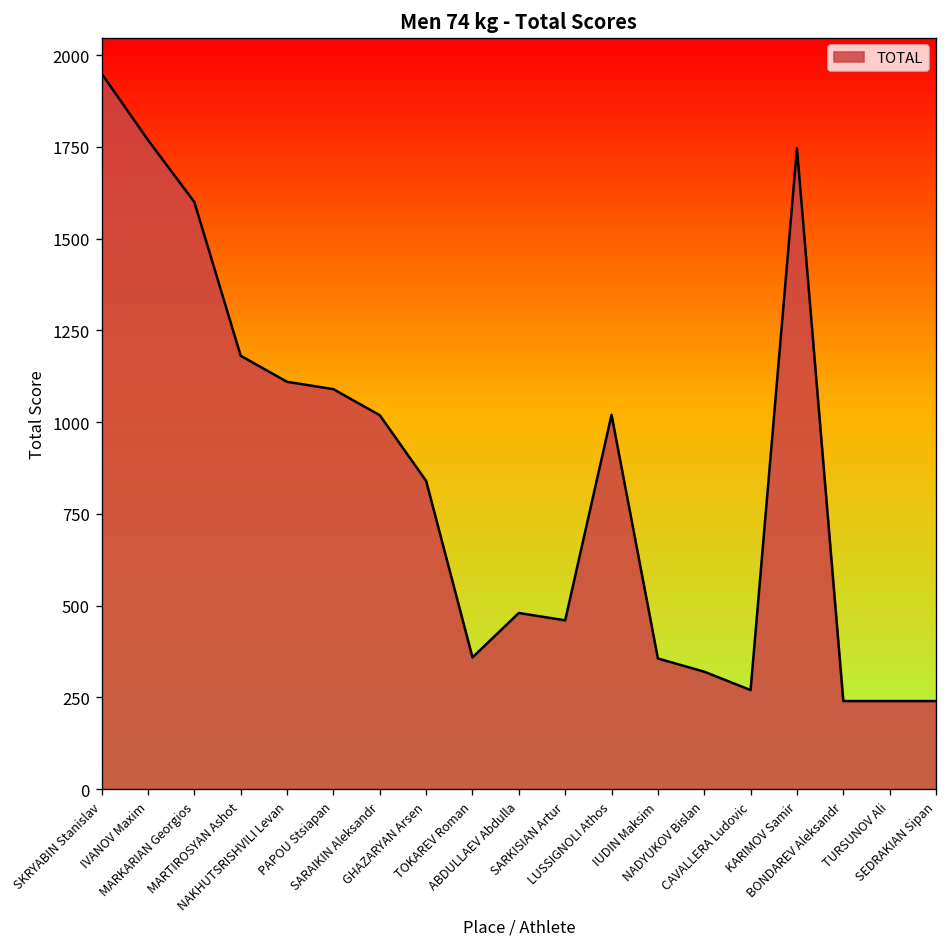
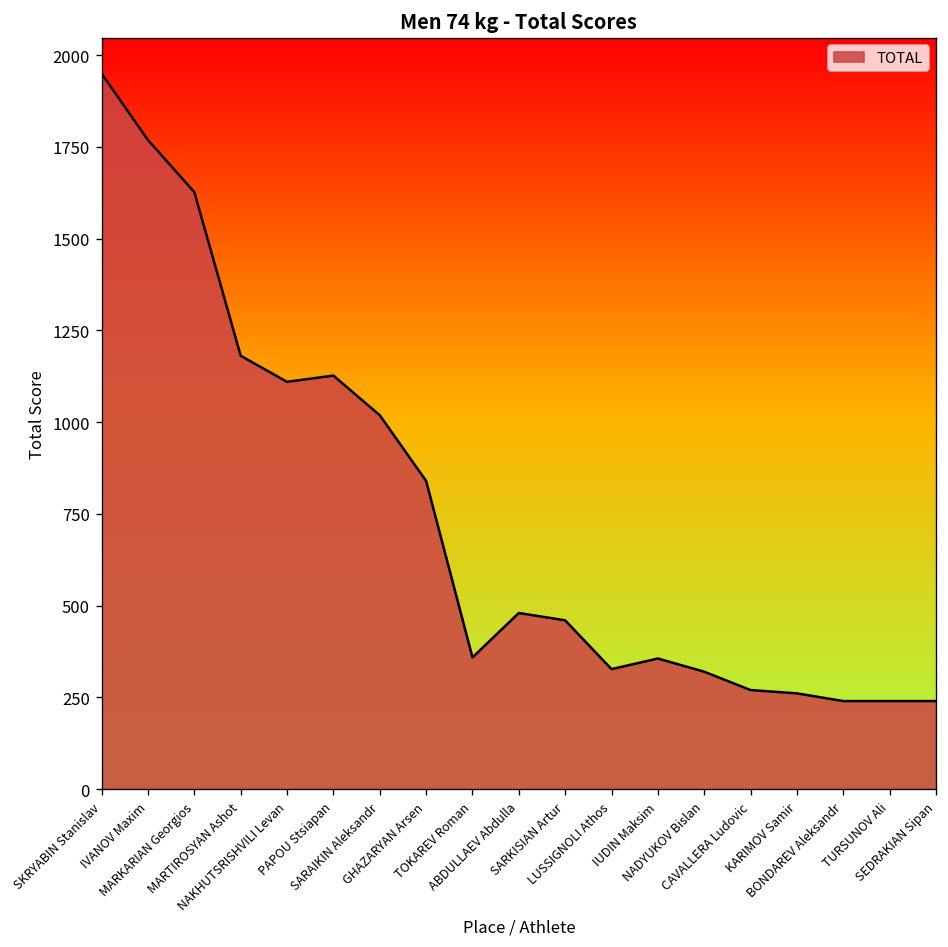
MARKARIAN Georgios: 1600 -> 1630
PAPOU Stsiapan: 1090 -> 1130
LUSSIGNOLI Athos: 1020 -> 330
KARIMOV Samir: 1750 -> 260
